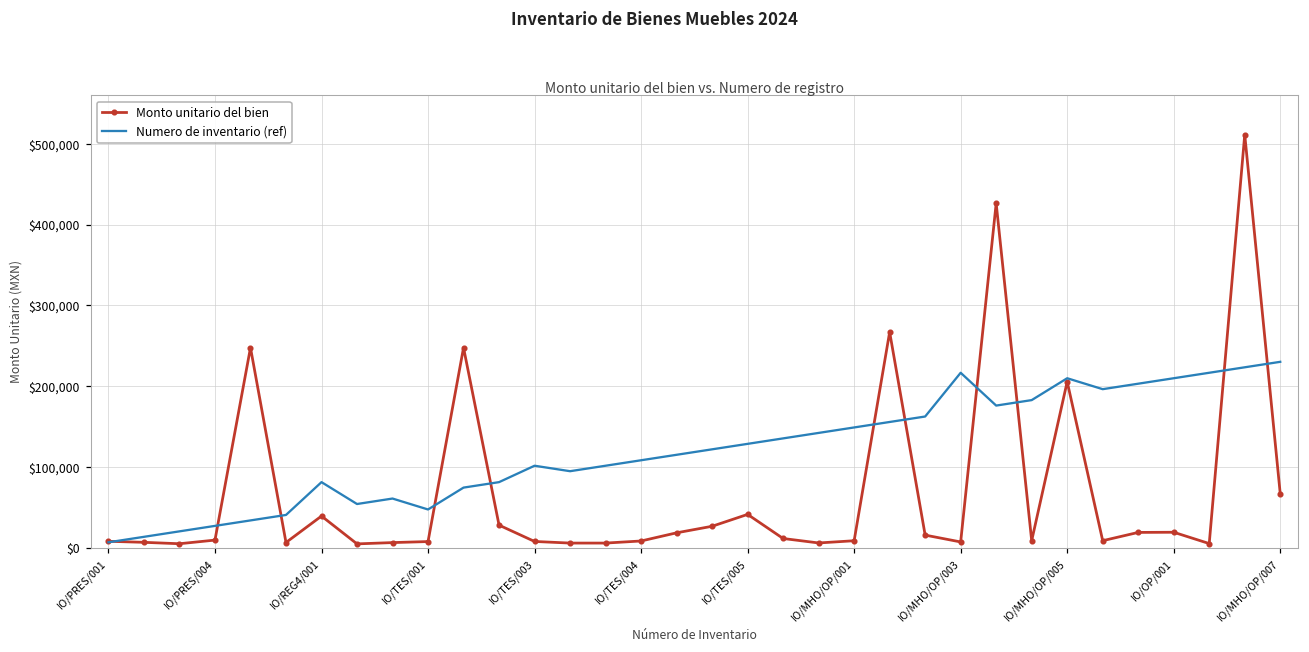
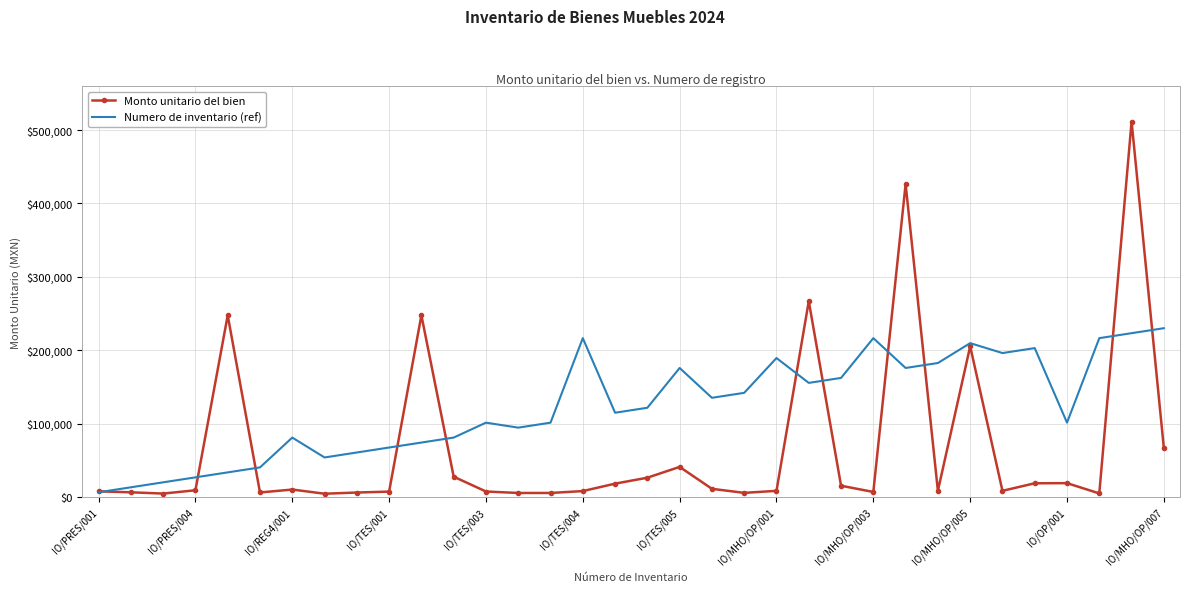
Monto unitario del bien, IO/REG4/001: $40,000 -> $10,000
Numero de inventario (ref), IO/TES/001: $50,000 -> $70,000
Numero de inventario (ref), IO/TES/004: $110,000 -> $220,000
Numero de inventario (ref), IO/TES/005: $130,000 -> $180,000
Numero de inventario (ref), IO/MHO/OP/001: $150,000 -> $190,000
Numero de inventario (ref), IO/OP/001: $210,000 -> $100,000
